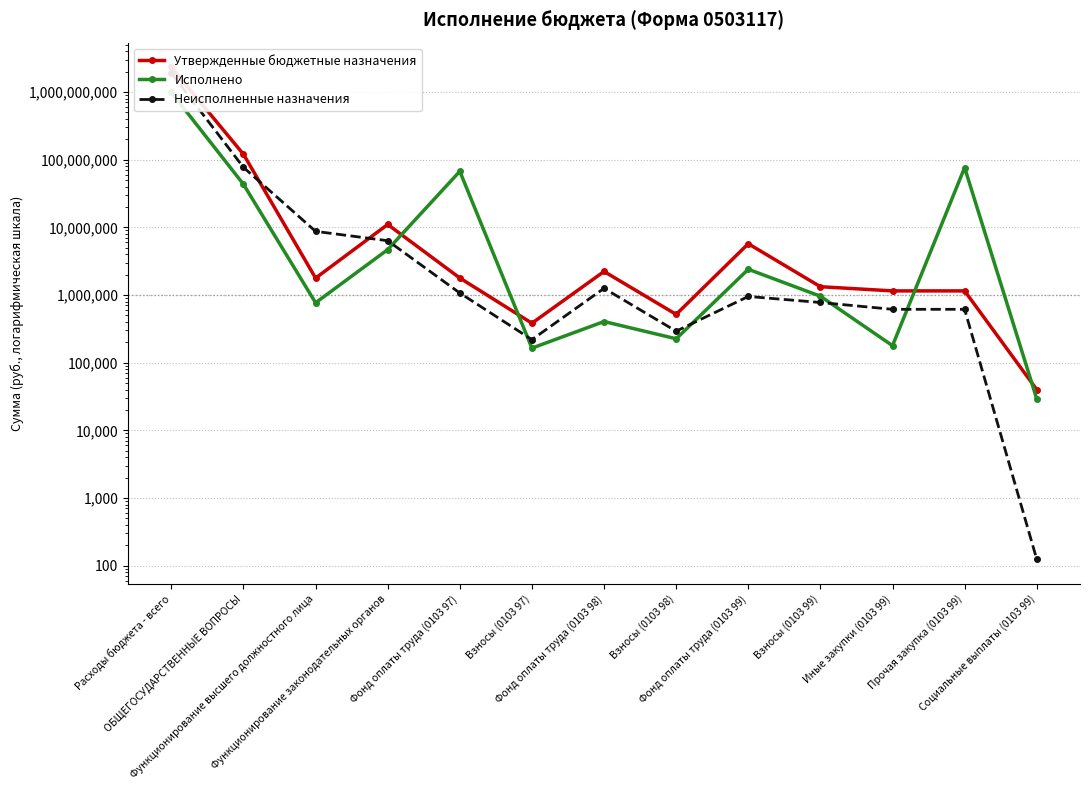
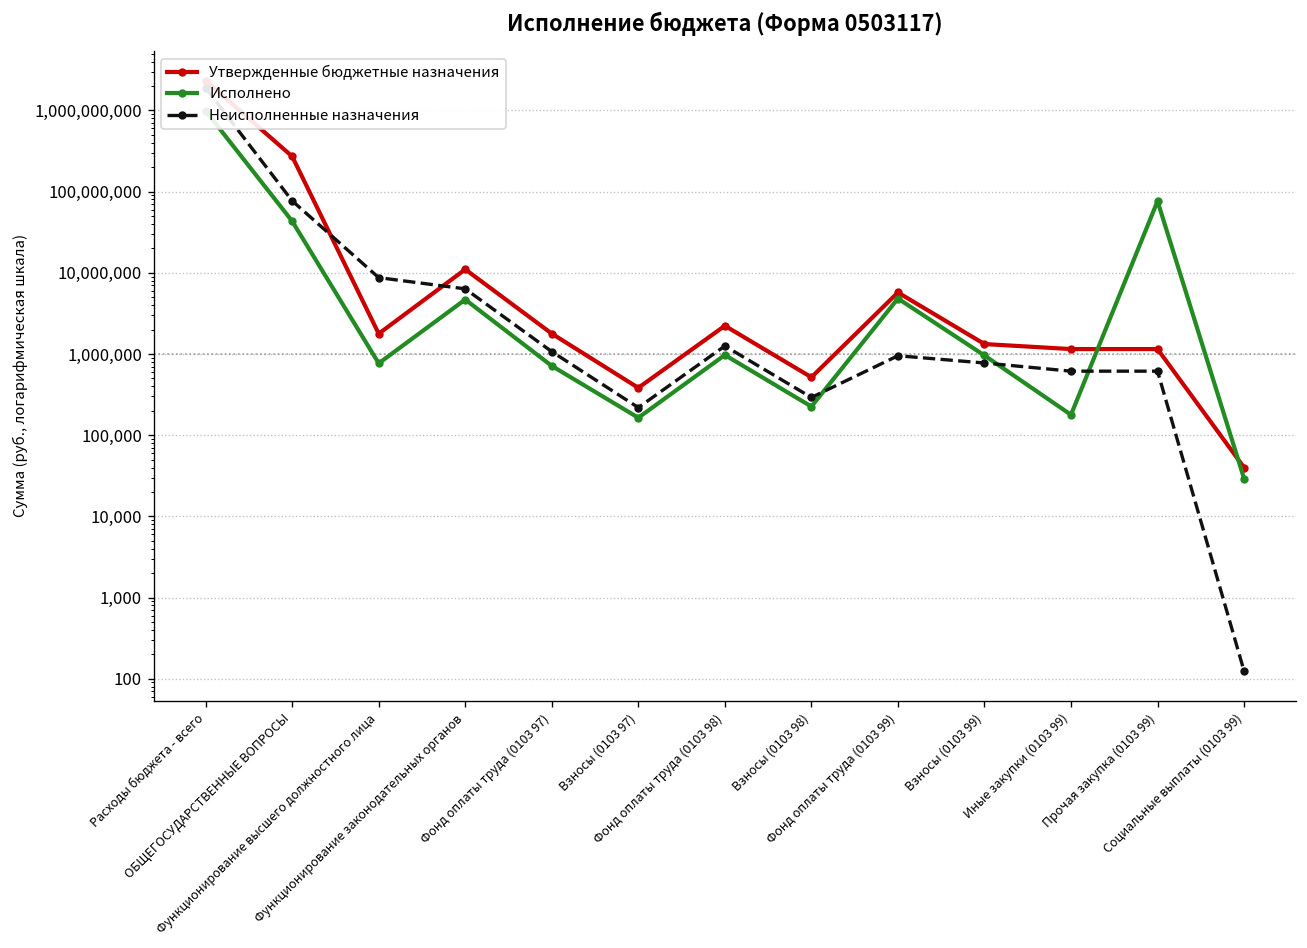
Утвержденные бюджетные назначения, ОБЩЕГОСУДАРСТВЕННЫЕ ВОПРОСЫ: 120,000,000 -> 270,000,000
Исполнено, Фонд оплаты труда (0103 97): 70,000,000 -> 700,000
Исполнено, Фонд оплаты труда (0103 98): 400,000 -> 1,000,000
Исполнено, Фонд оплаты труда (0103 99): 2,400,000 -> 5,000,000
